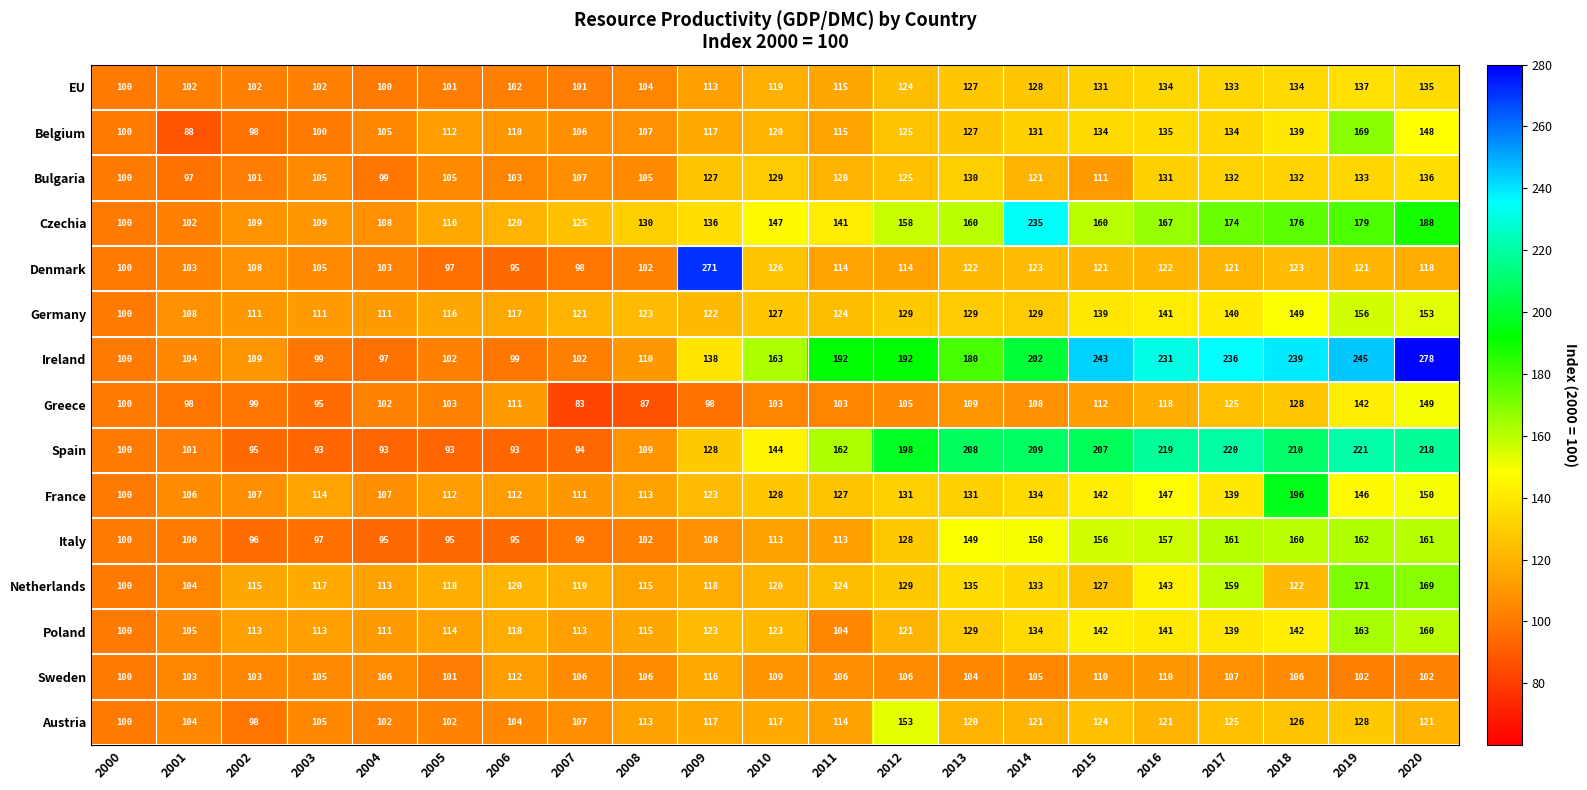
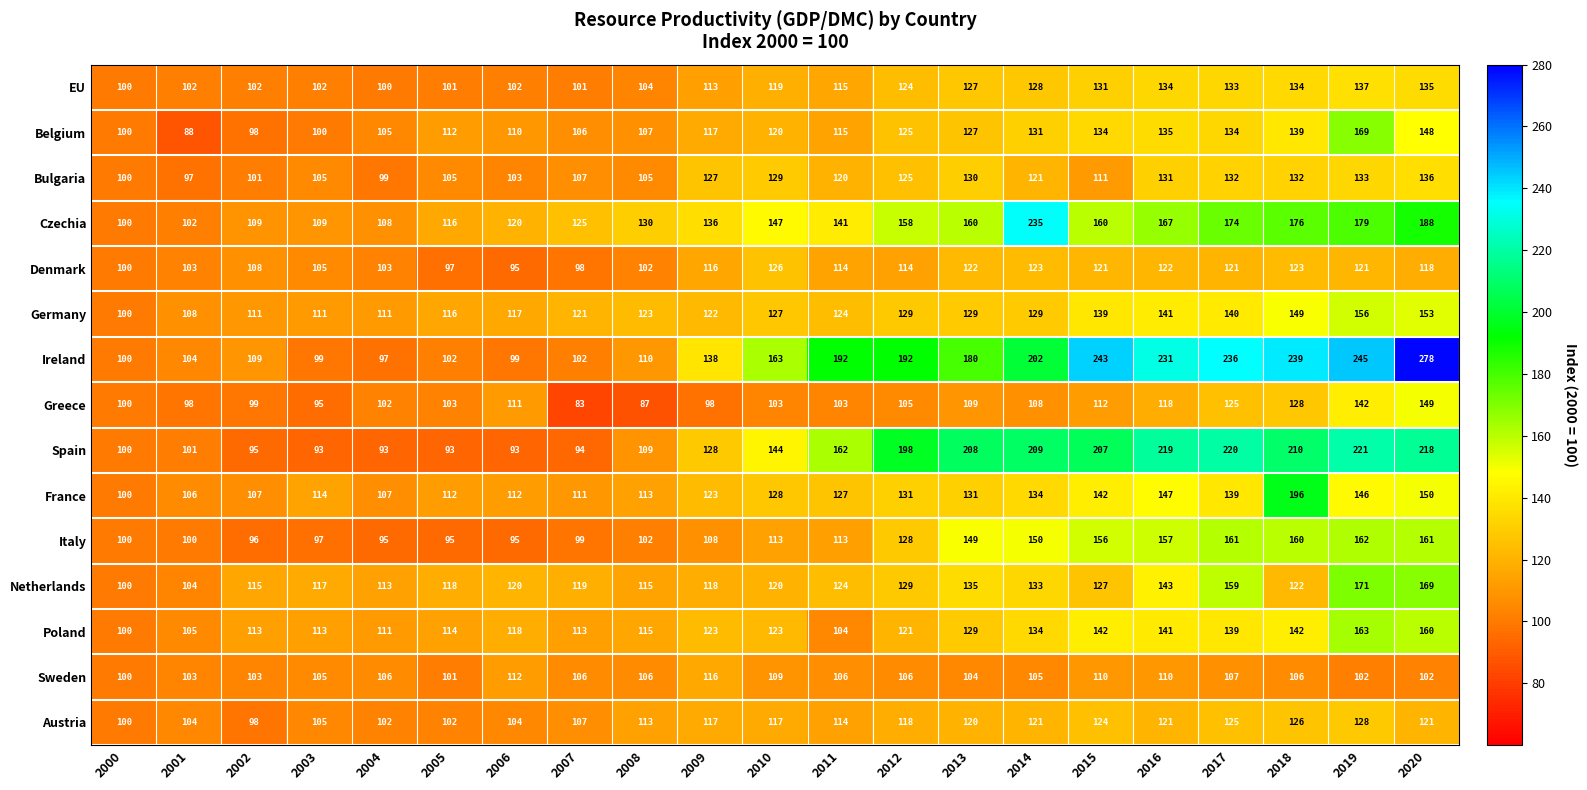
Denmark, 2009: 271 -> 116
Austria, 2012: 153 -> 118
